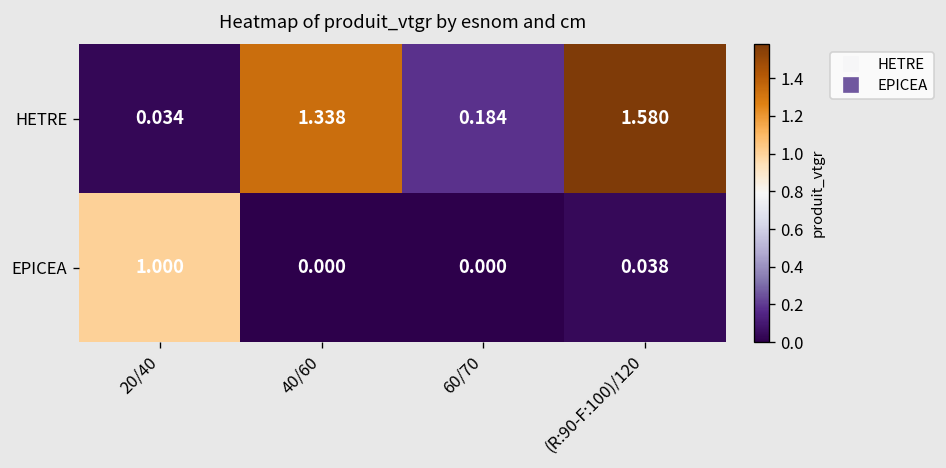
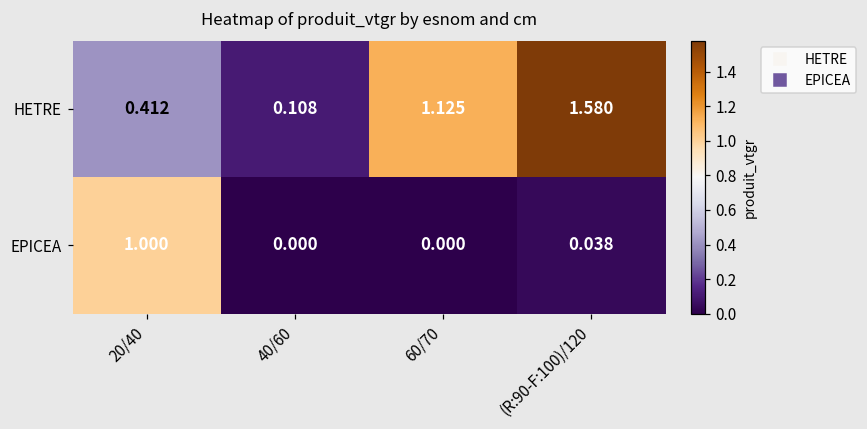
HETRE, 20/40: 0.034 -> 0.412
HETRE, 40/60: 1.338 -> 0.108
HETRE, 60/70: 0.184 -> 1.125
